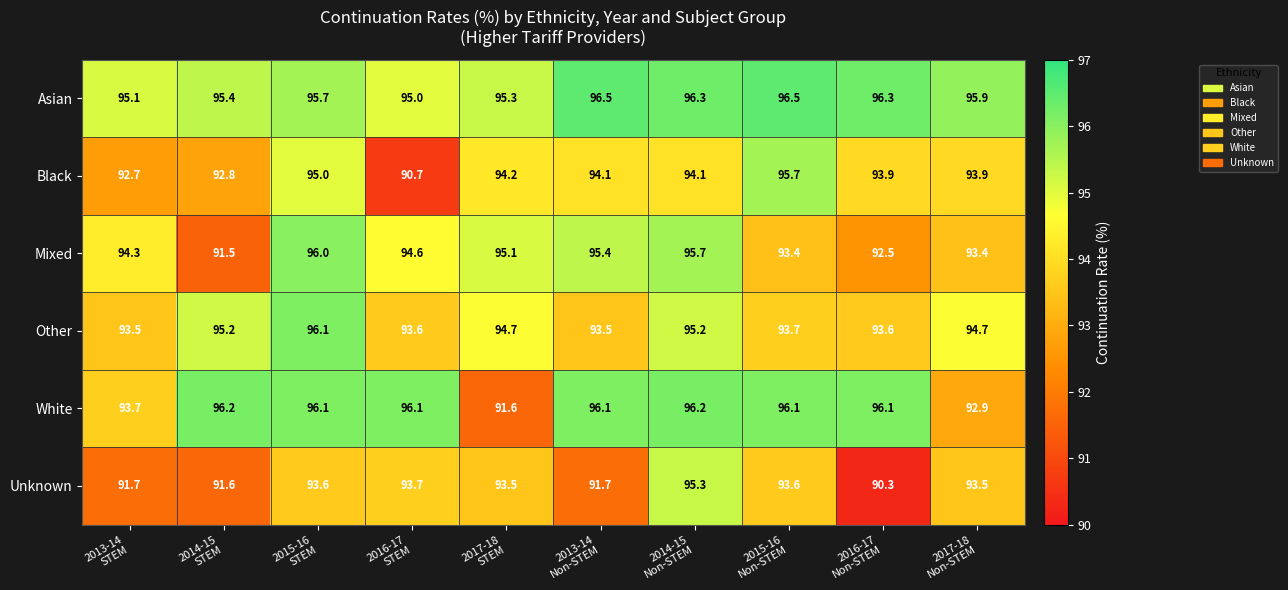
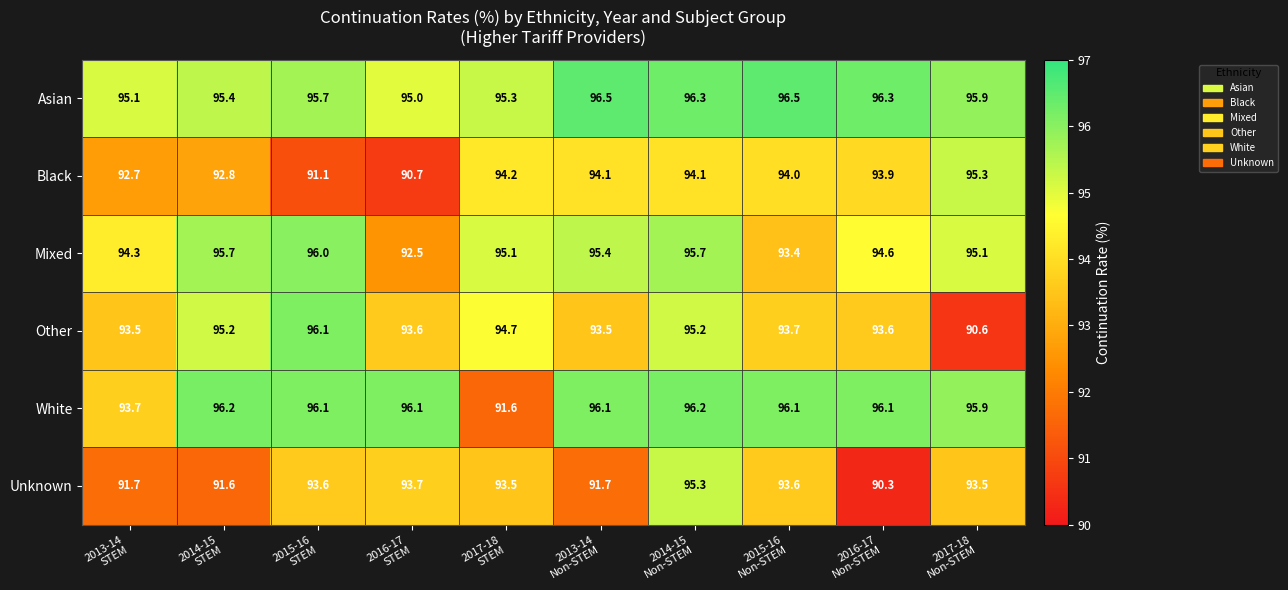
Black, 2015-16 STEM: 95.0 -> 91.1
Black, 2015-16 Non-STEM: 95.7 -> 94.0
Black, 2017-18 Non-STEM: 93.9 -> 95.3
Mixed, 2014-15 STEM: 91.5 -> 95.7
Mixed, 2016-17 STEM: 94.6 -> 92.5
Mixed, 2016-17 Non-STEM: 92.5 -> 94.6
Mixed, 2017-18 Non-STEM: 93.4 -> 95.1
Other, 2017-18 Non-STEM: 94.7 -> 90.6
White, 2017-18 Non-STEM: 92.9 -> 95.9
